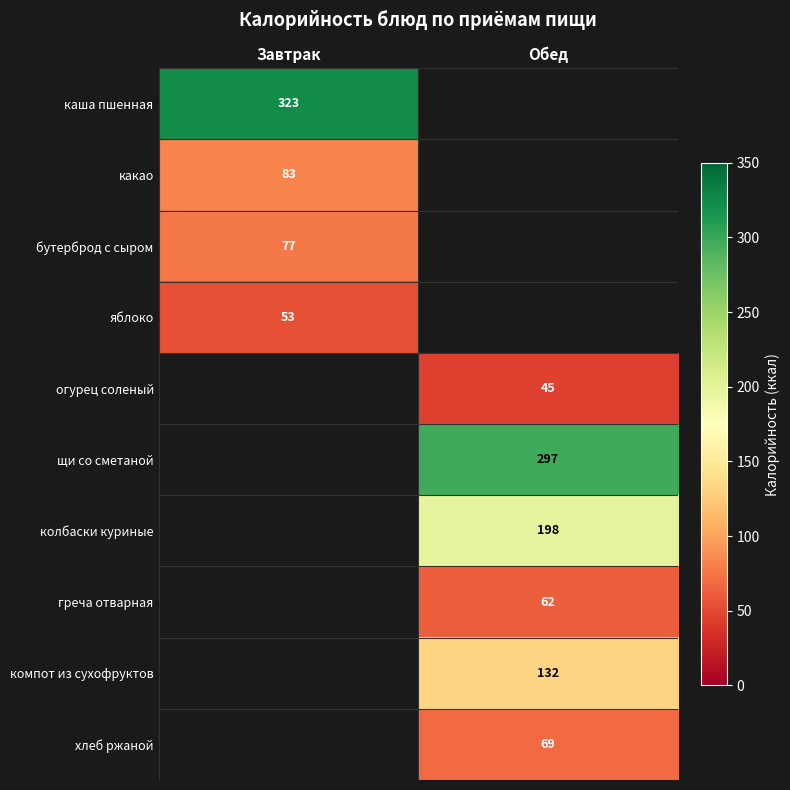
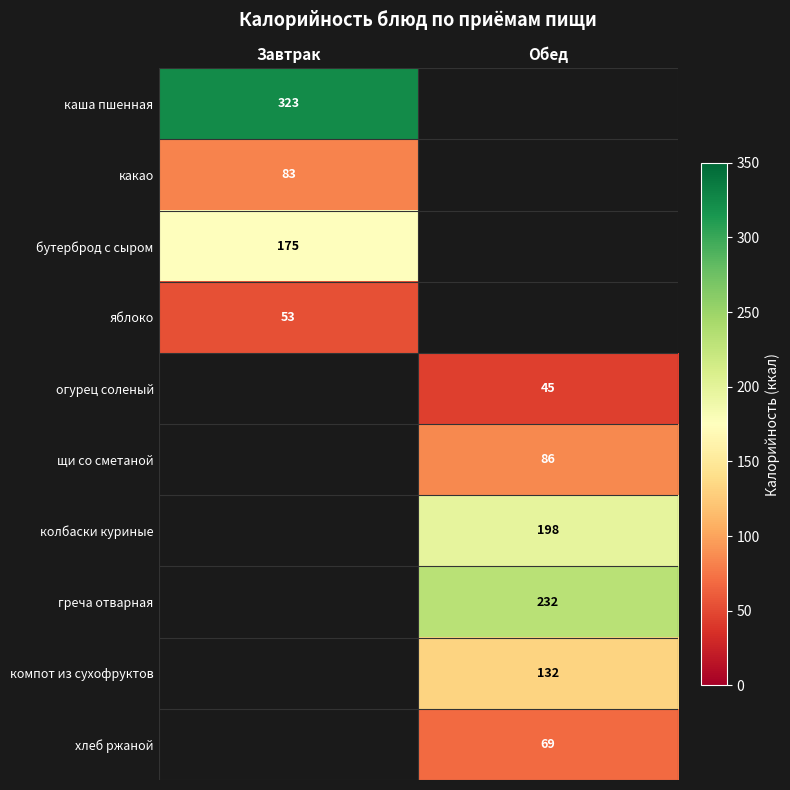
бутерброд с сыром, Завтрак: 77 -> 175
щи со сметаной, Обед: 297 -> 86
греча отварная, Обед: 62 -> 232
